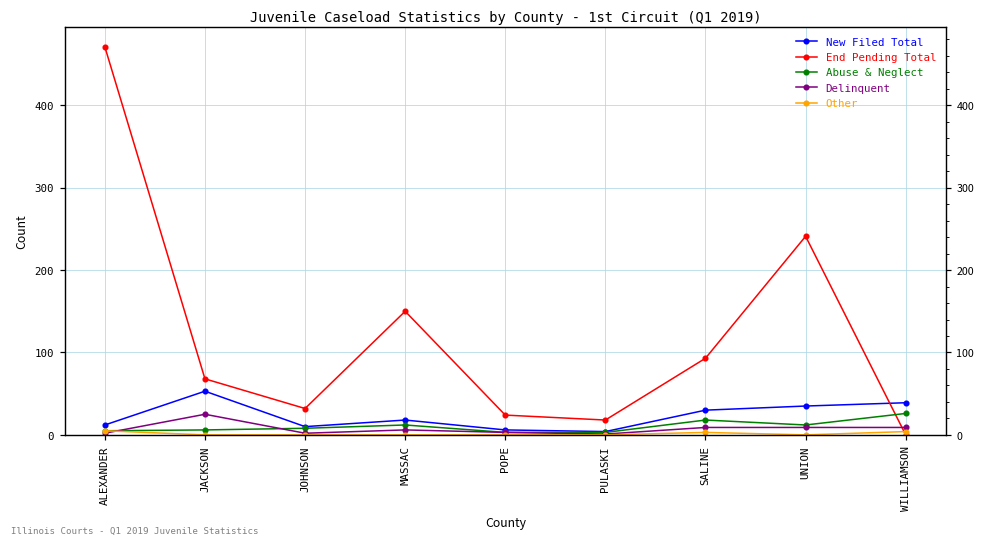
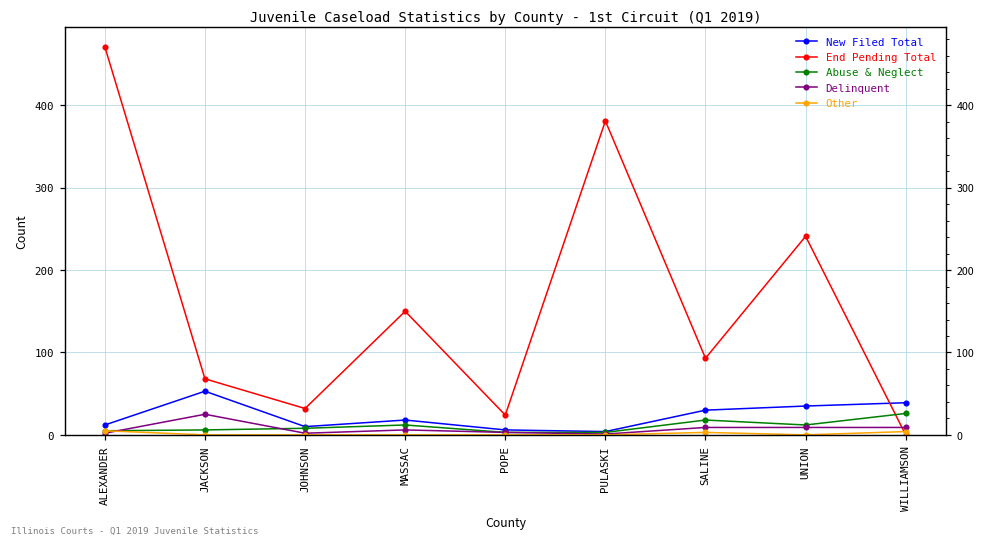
End Pending Total, PULASKI: 20 -> 380
